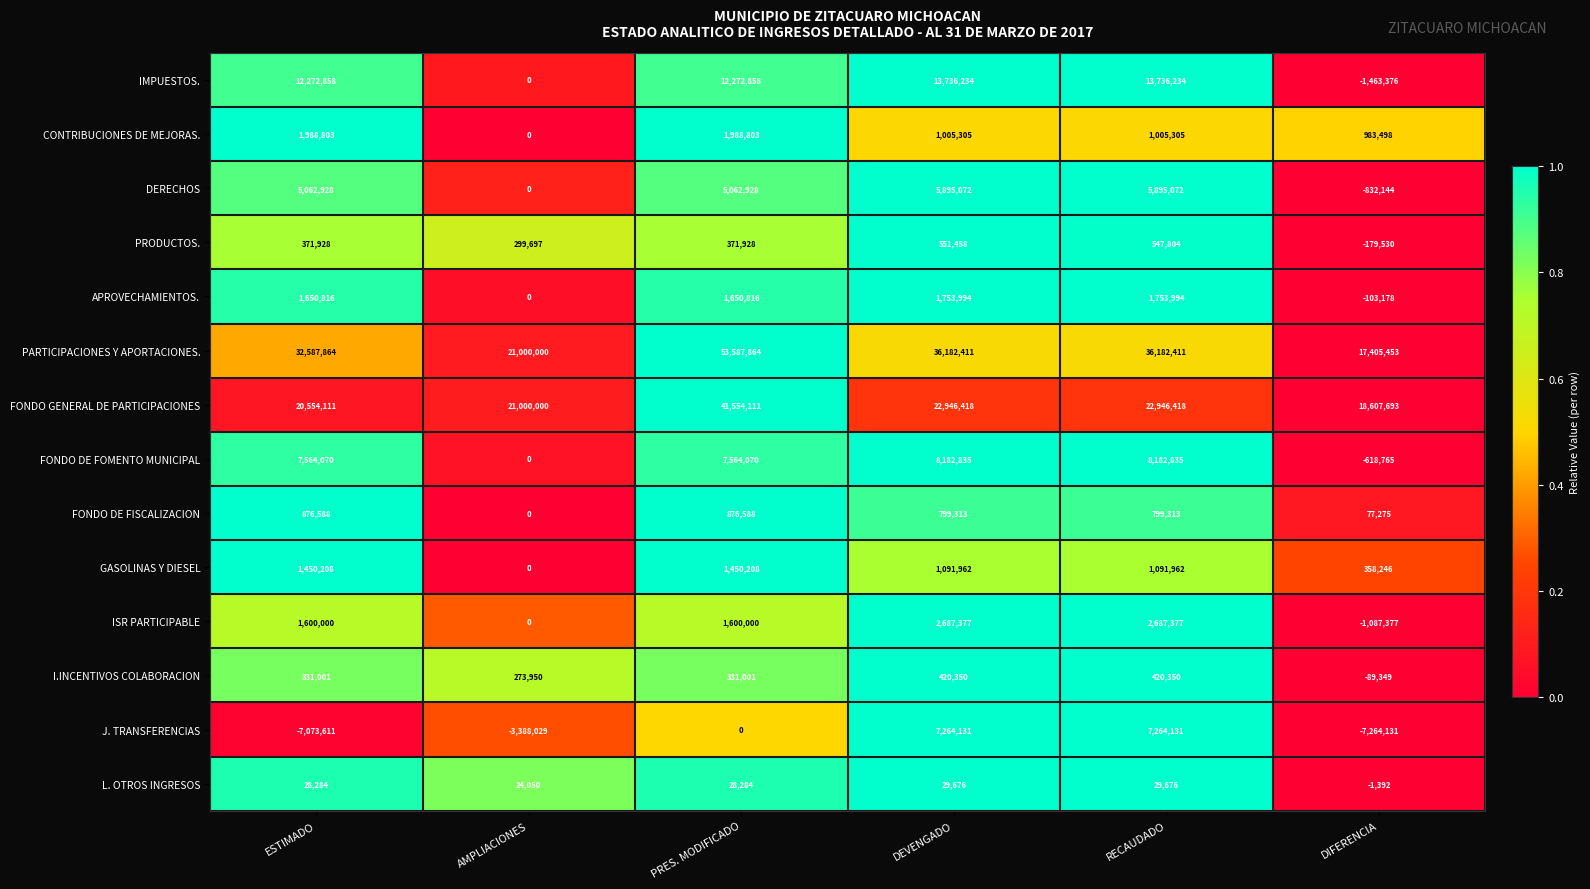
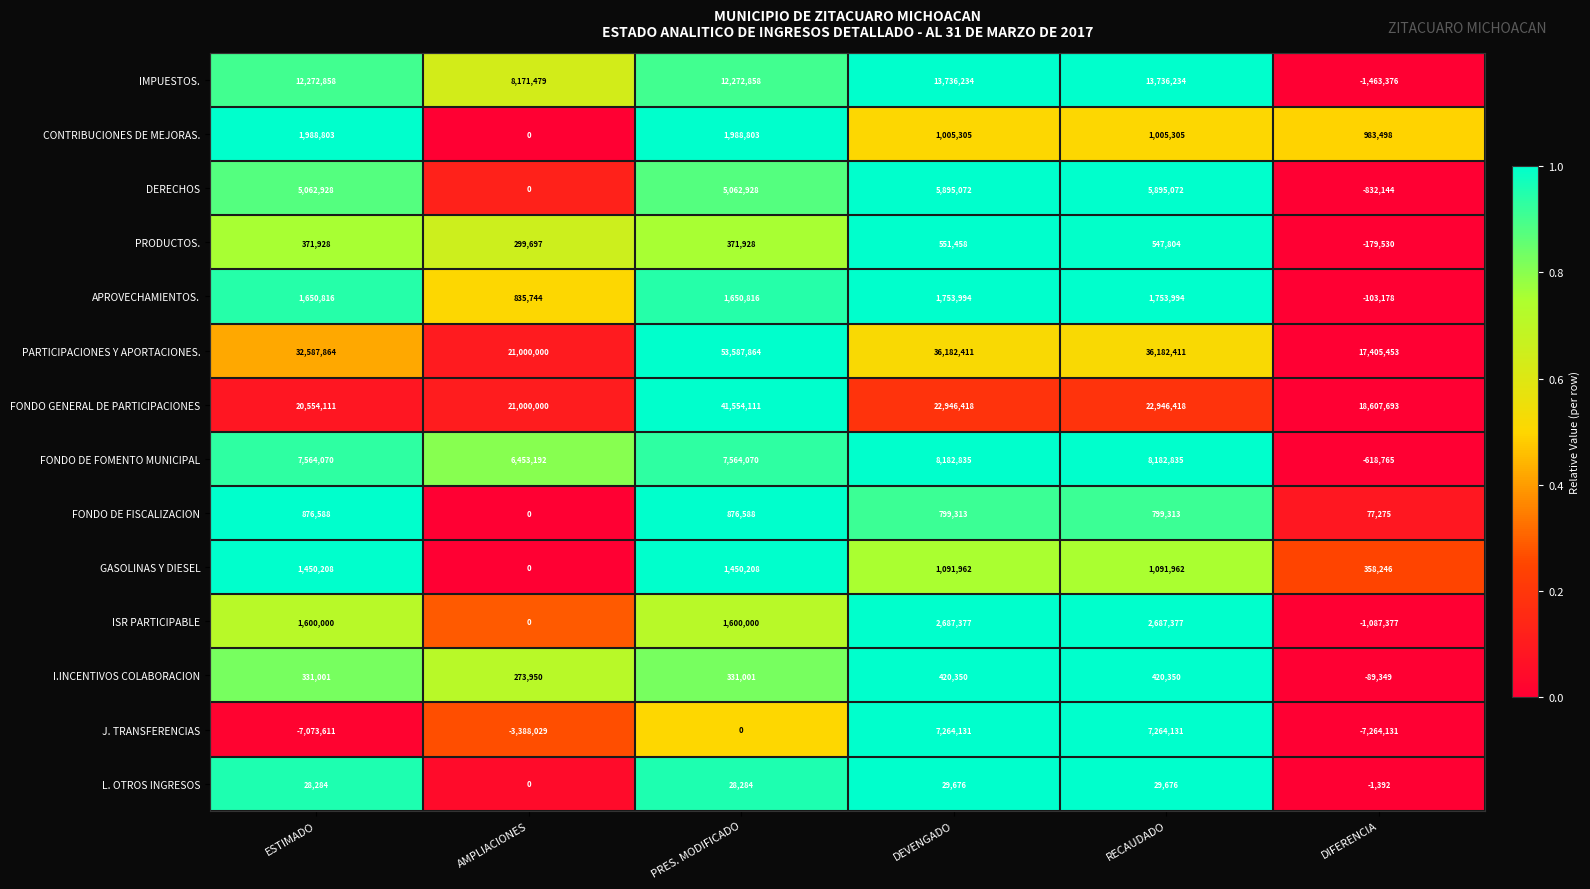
IMPUESTOS., AMPLIACIONES: 0 -> 8,171,479
APROVECHAMIENTOS., AMPLIACIONES: 0 -> 835,744
FONDO DE FOMENTO MUNICIPAL, AMPLIACIONES: 0 -> 6,453,192
L. OTROS INGRESOS, AMPLIACIONES: 24,050 -> 0
